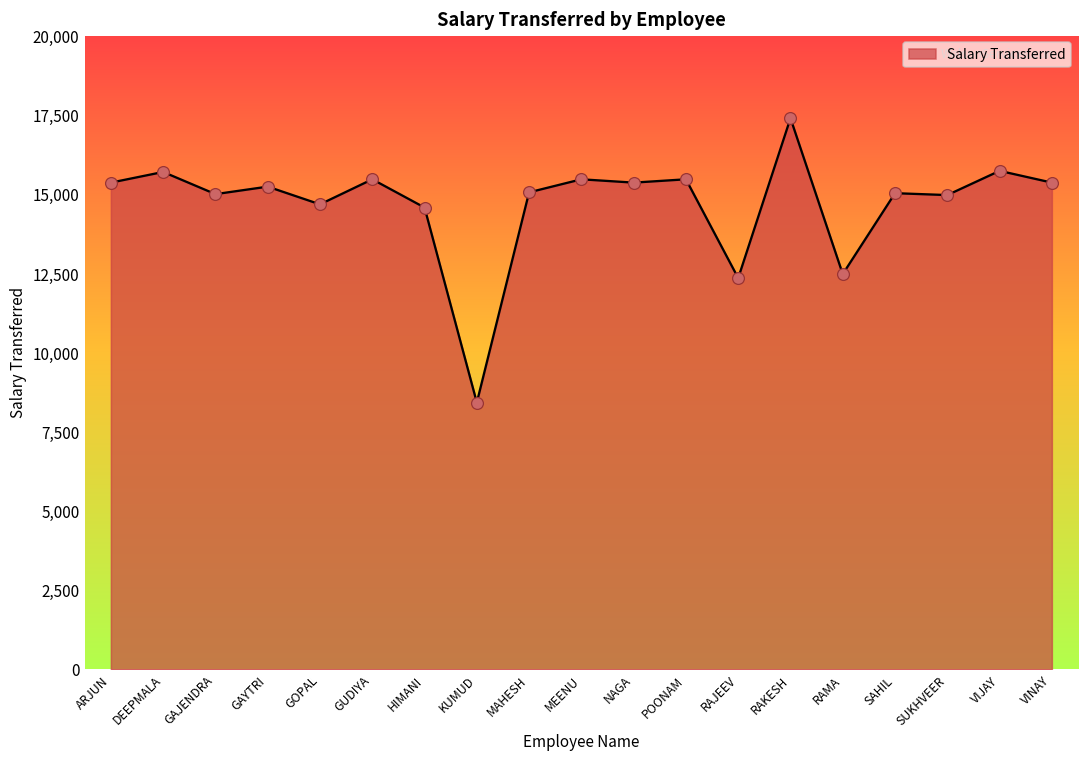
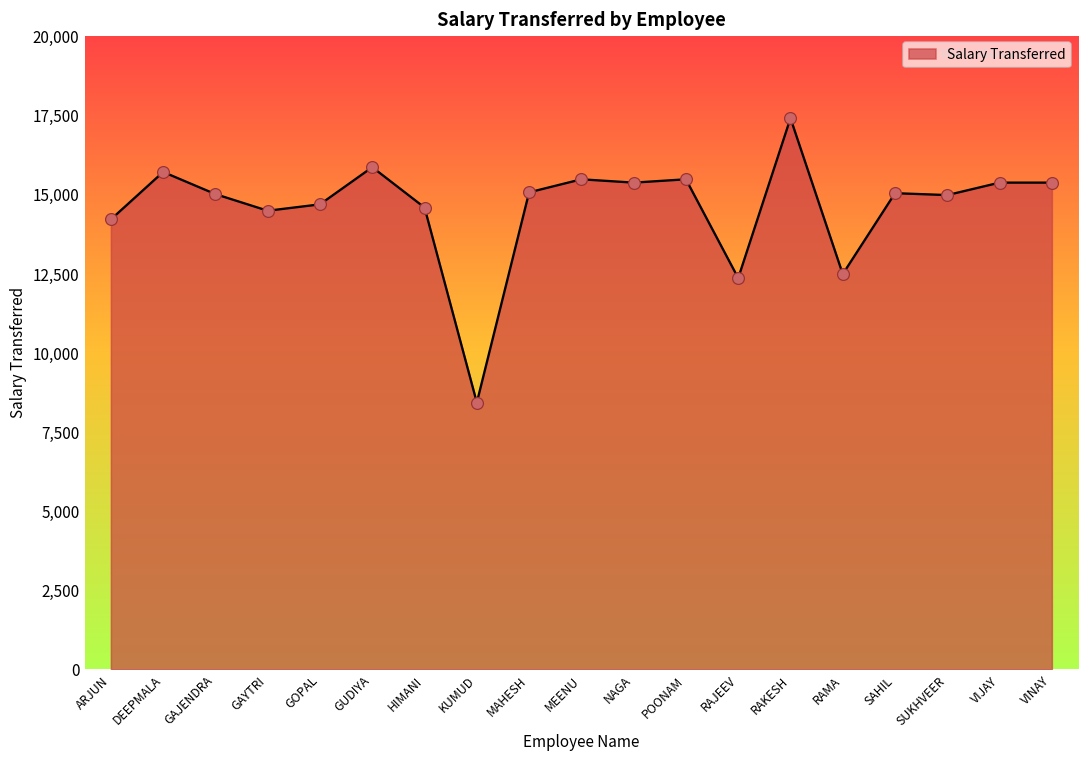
ARJUN: 15,400 -> 14,200
GAYTRI: 15,300 -> 14,500
GUDIYA: 15,500 -> 15,900
VIJAY: 15,800 -> 15,400
